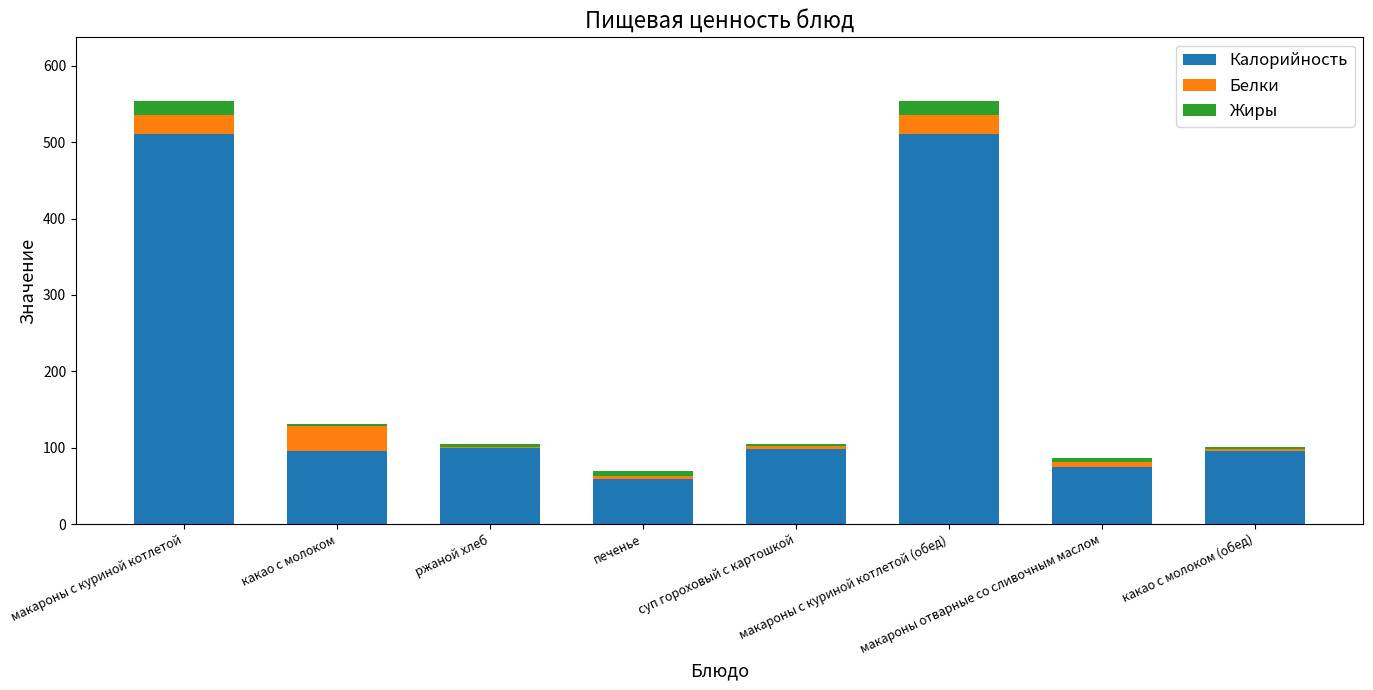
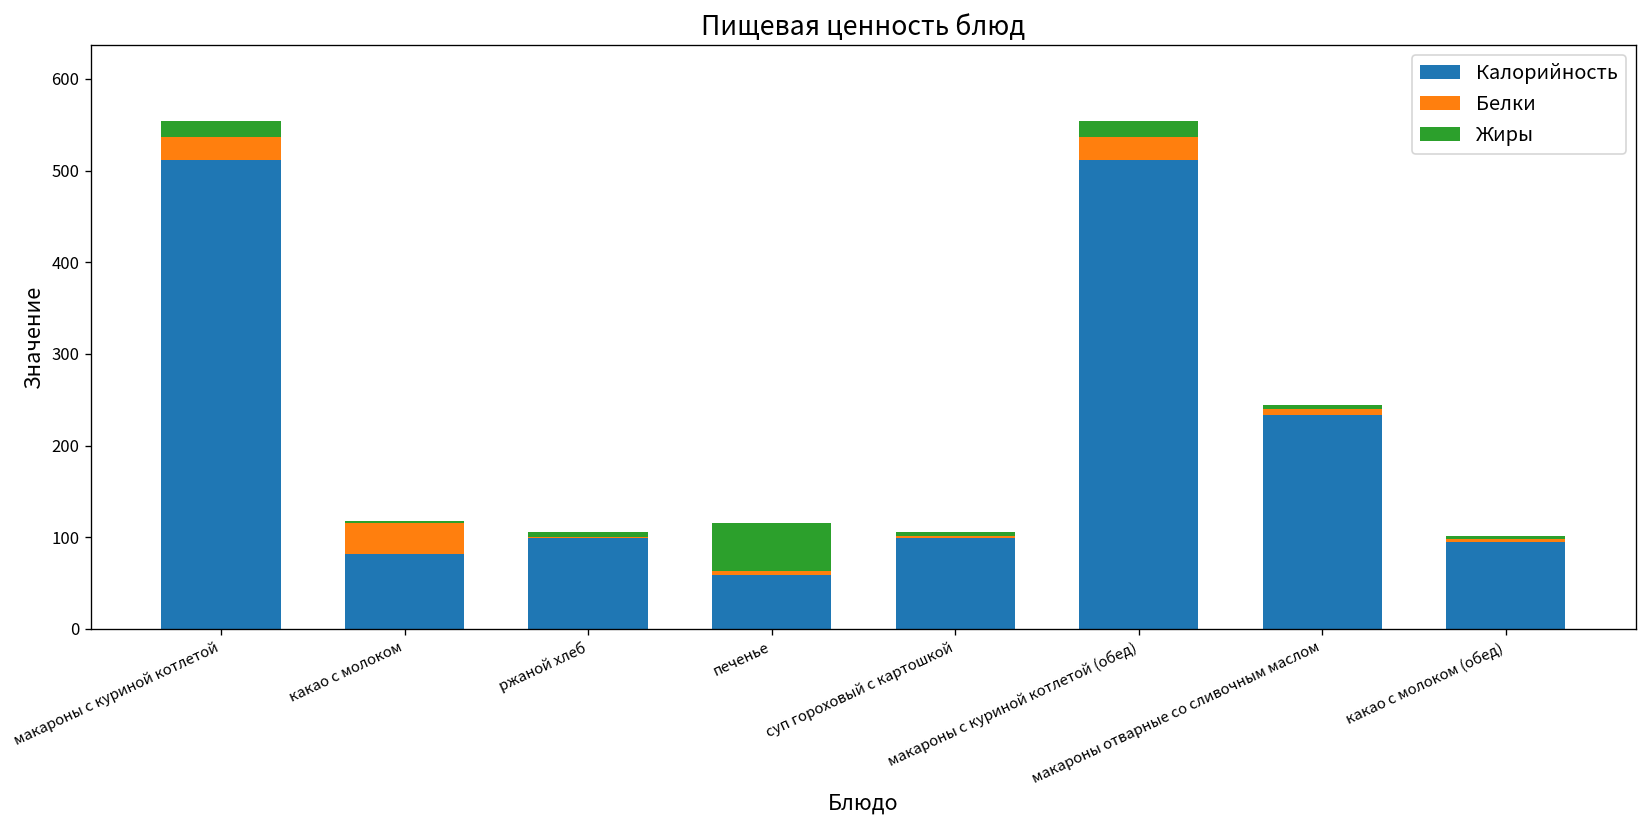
Калорийность, какао с молоком: 100 -> 80
Жиры, печенье: 10 -> 50
Калорийность, макароны отварные со сливочным маслом: 80 -> 230
